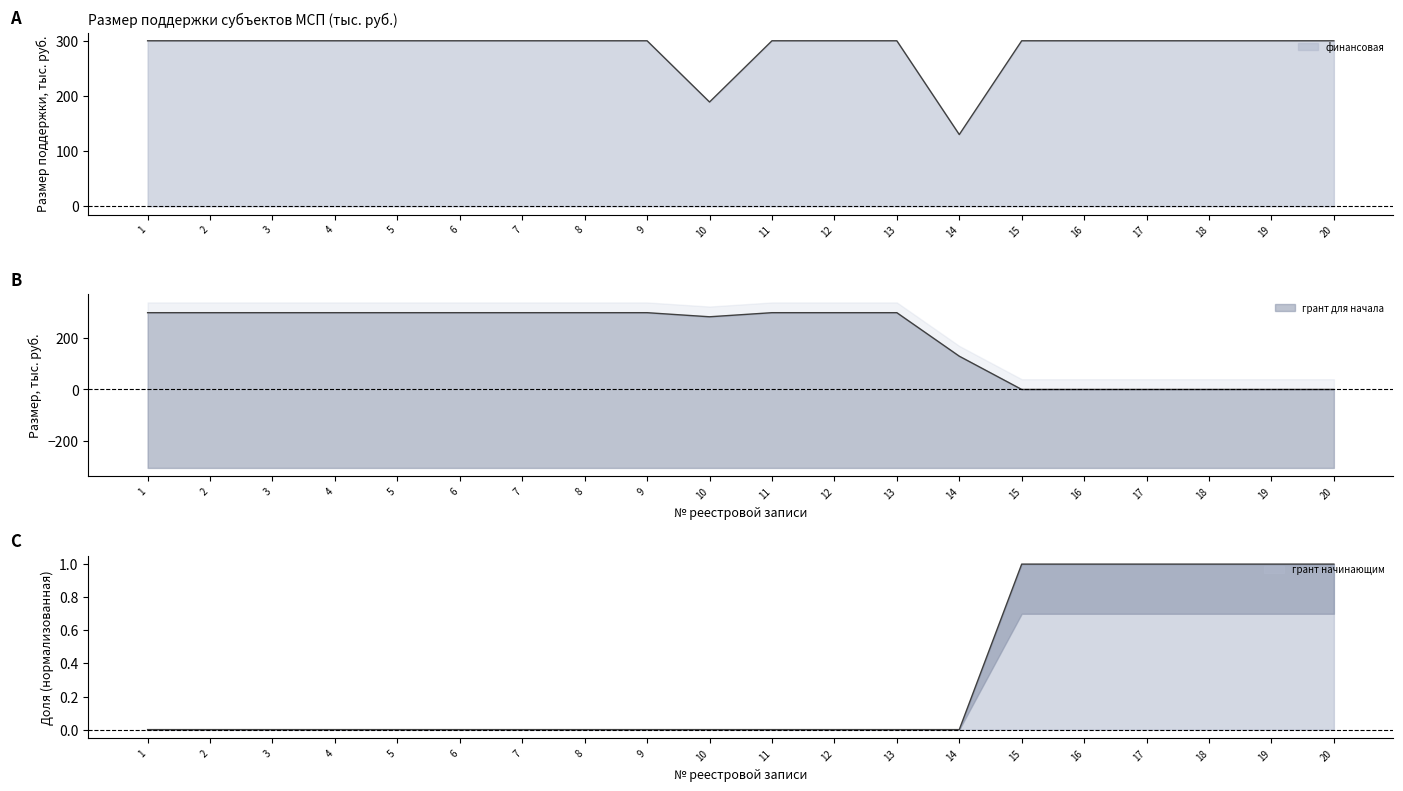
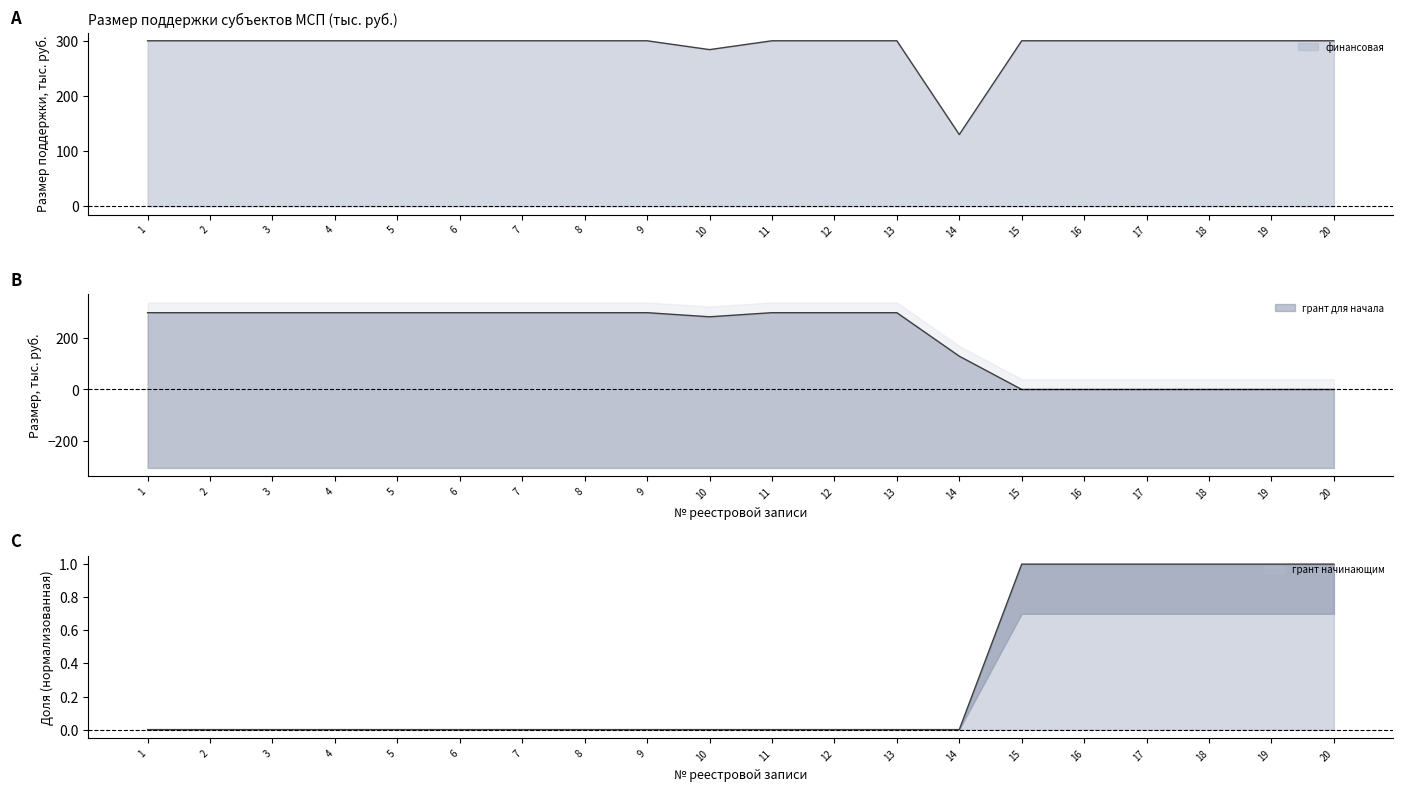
Размер поддержки субъектов МСП (тыс. руб.), 10: 190 -> 280
